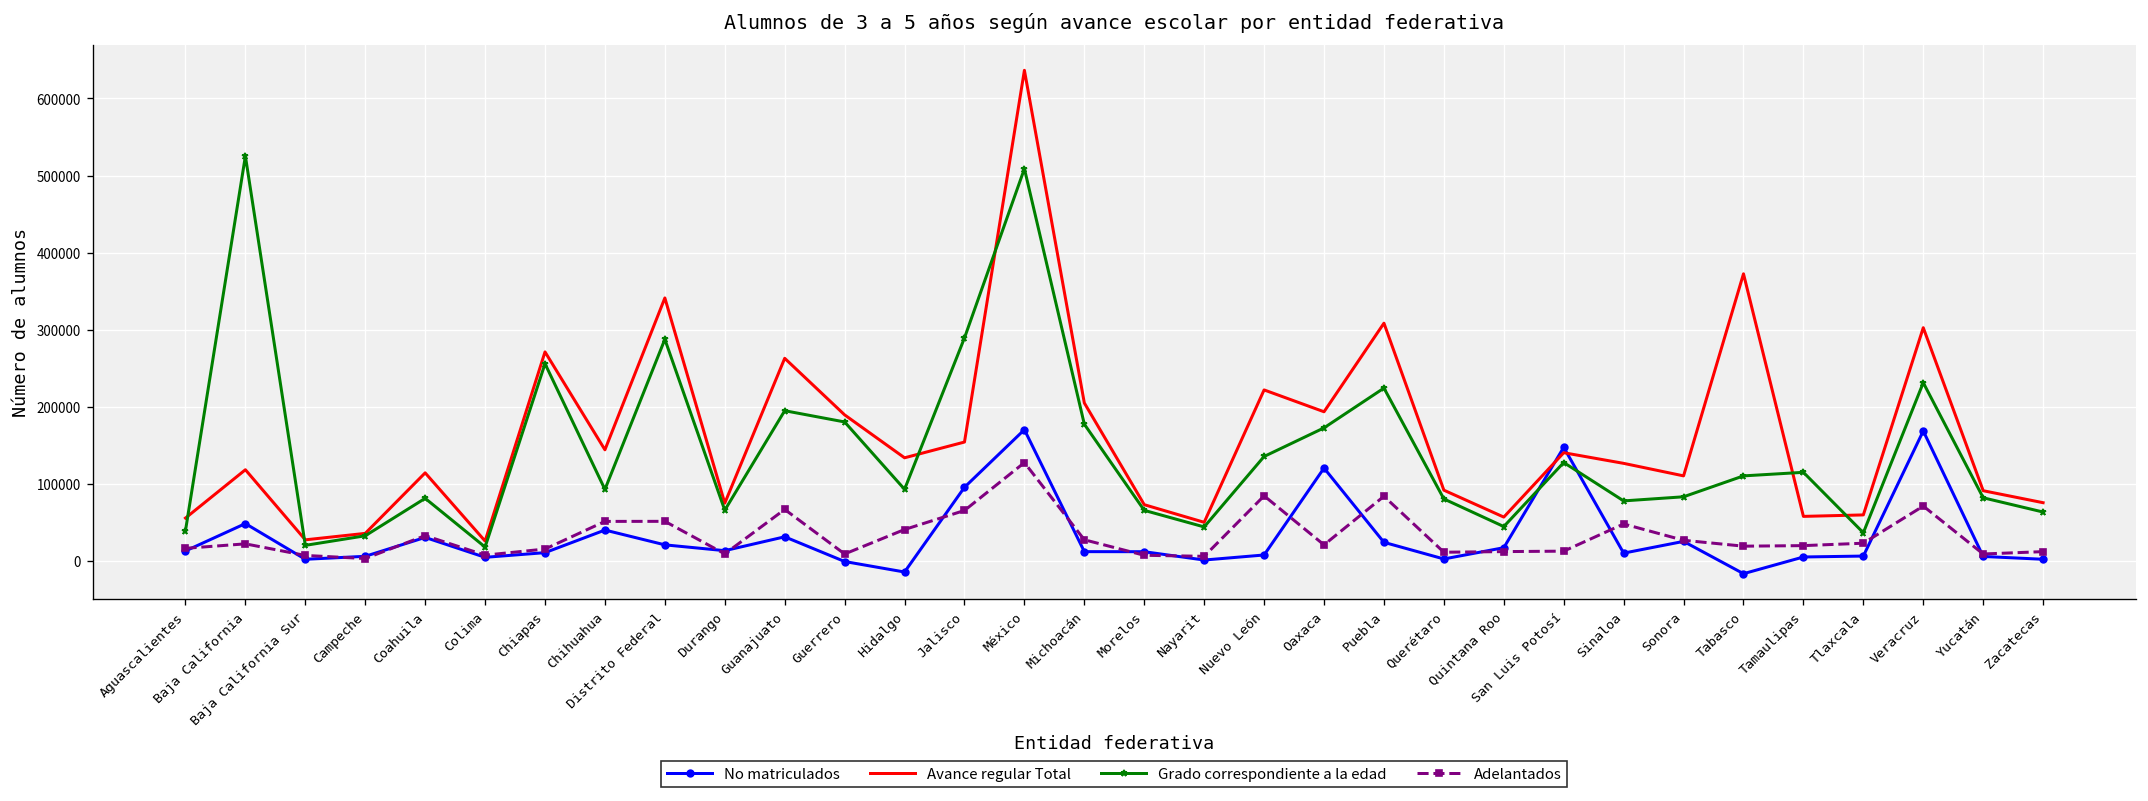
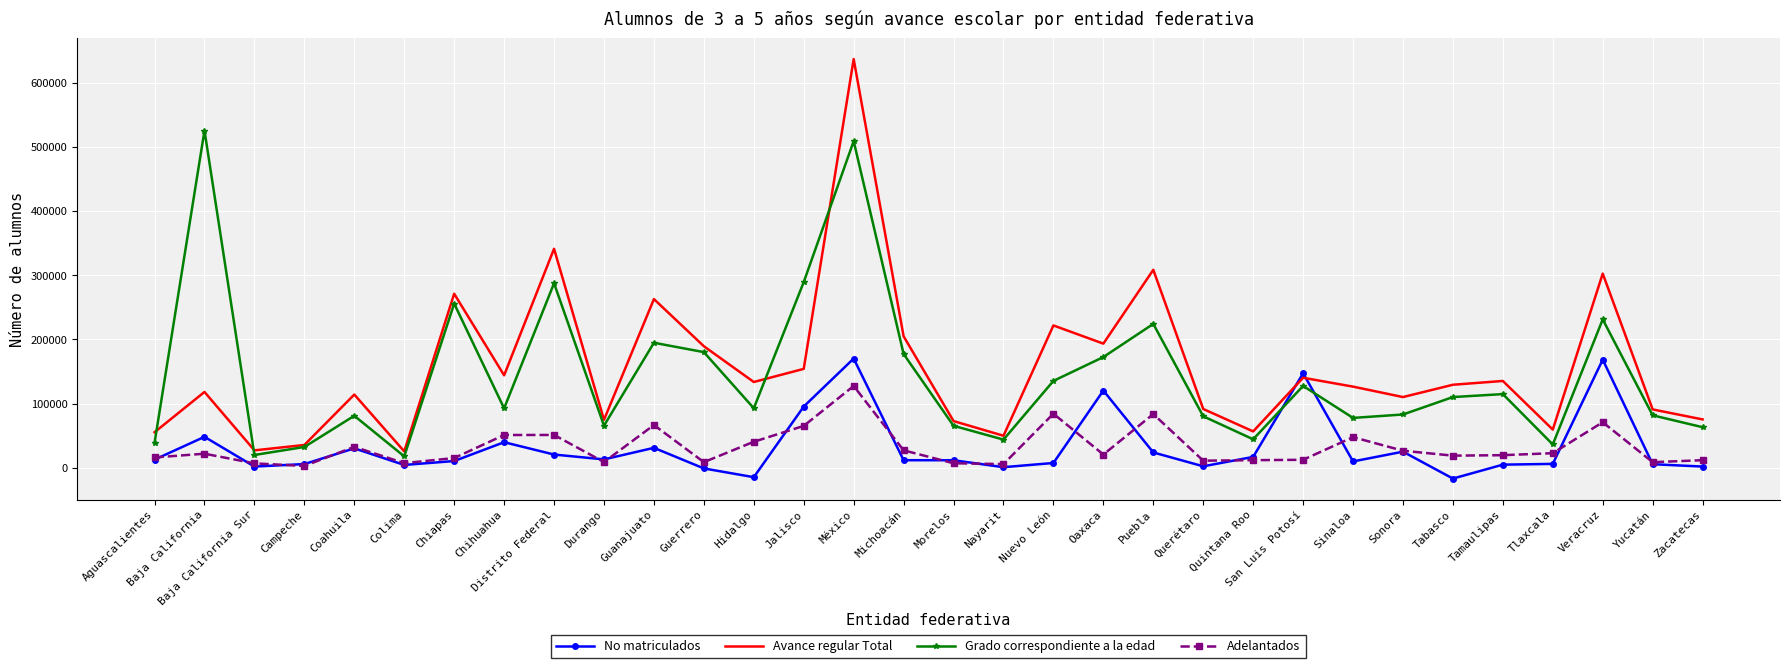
Avance regular Total, Tabasco: 370000 -> 130000
Avance regular Total, Tamaulipas: 60000 -> 140000
